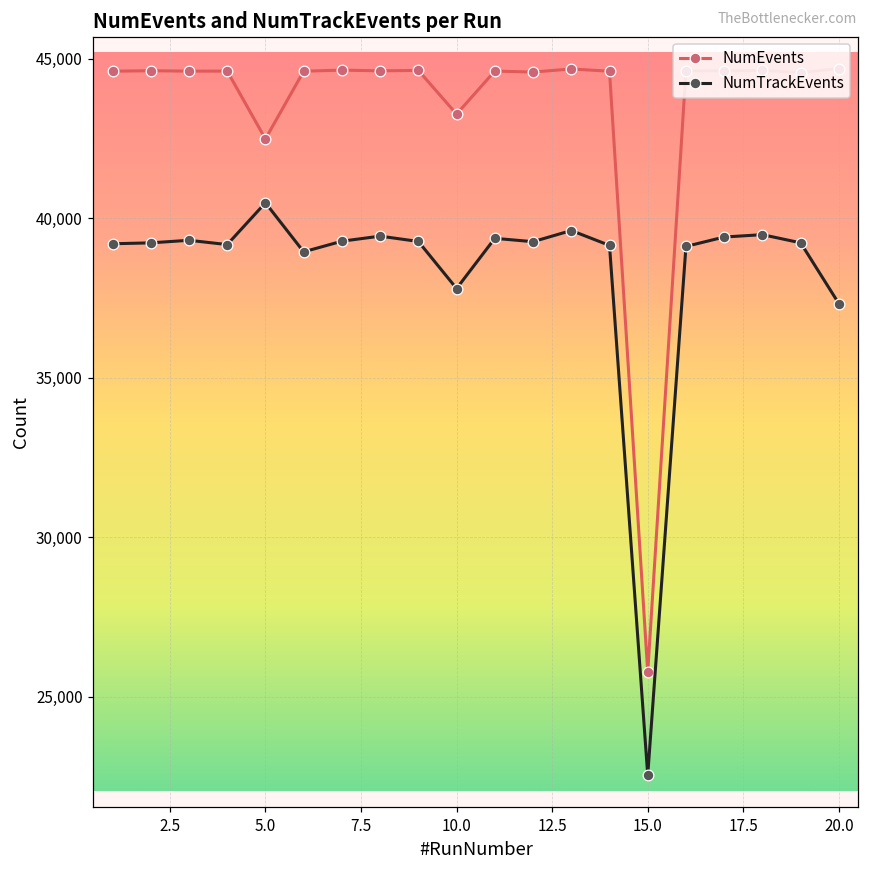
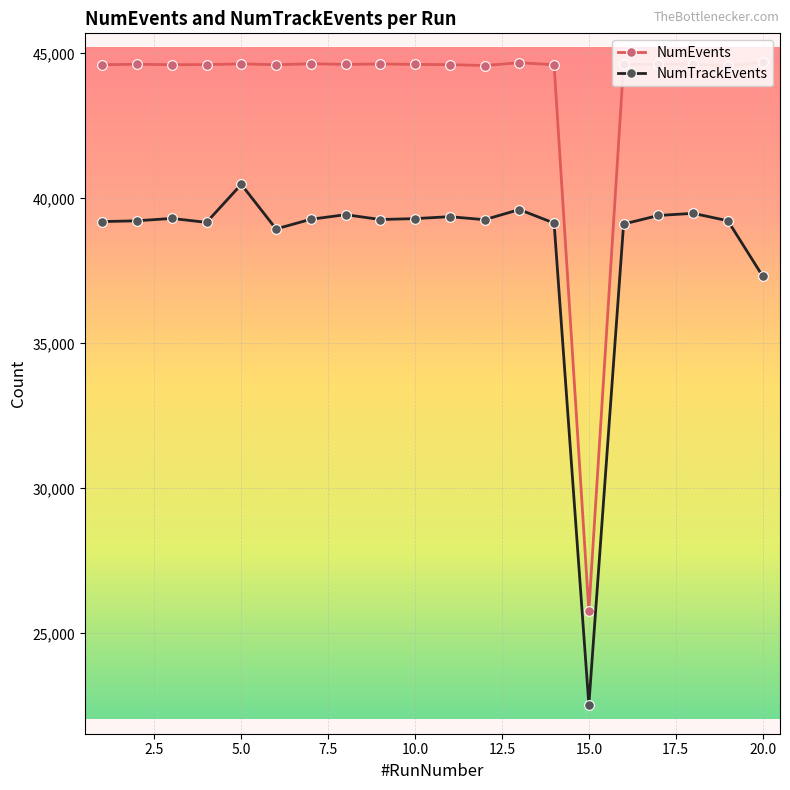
NumEvents, 5.0: 42,500 -> 44,600
NumEvents, 10.0: 43,300 -> 44,600
NumTrackEvents, 10.0: 37,800 -> 39,300
